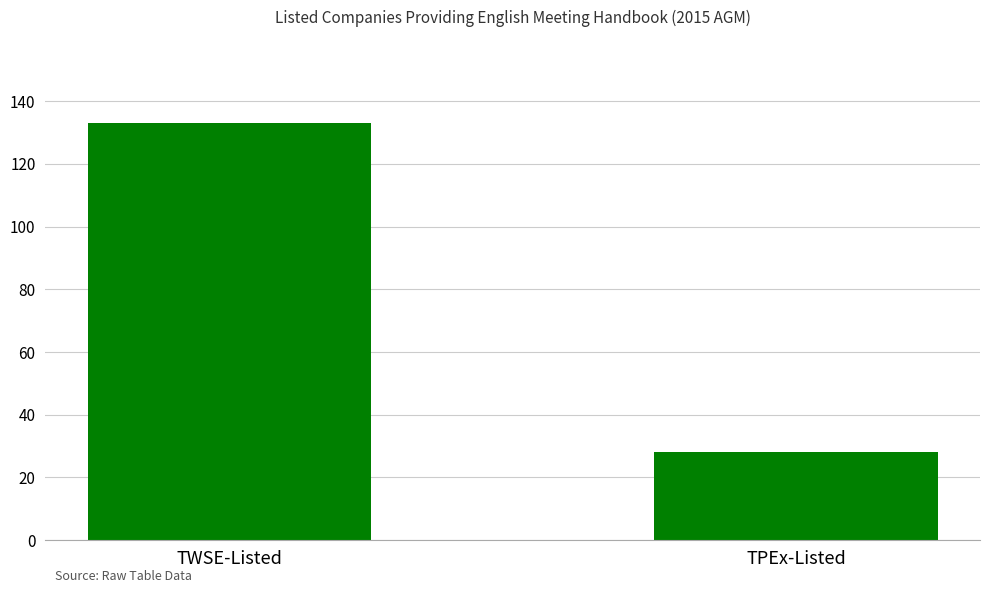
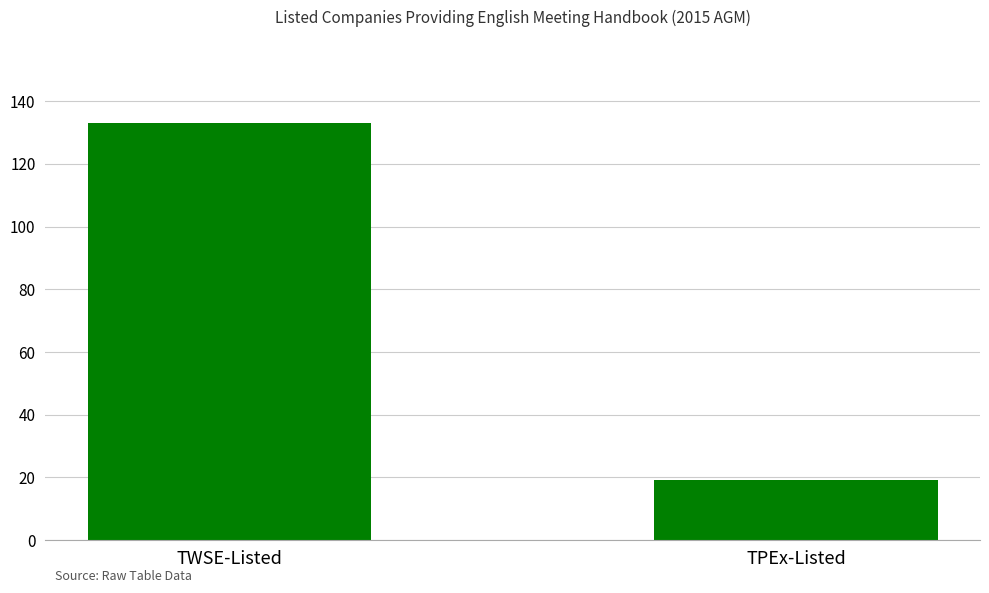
TPEx-Listed: 28 -> 19
